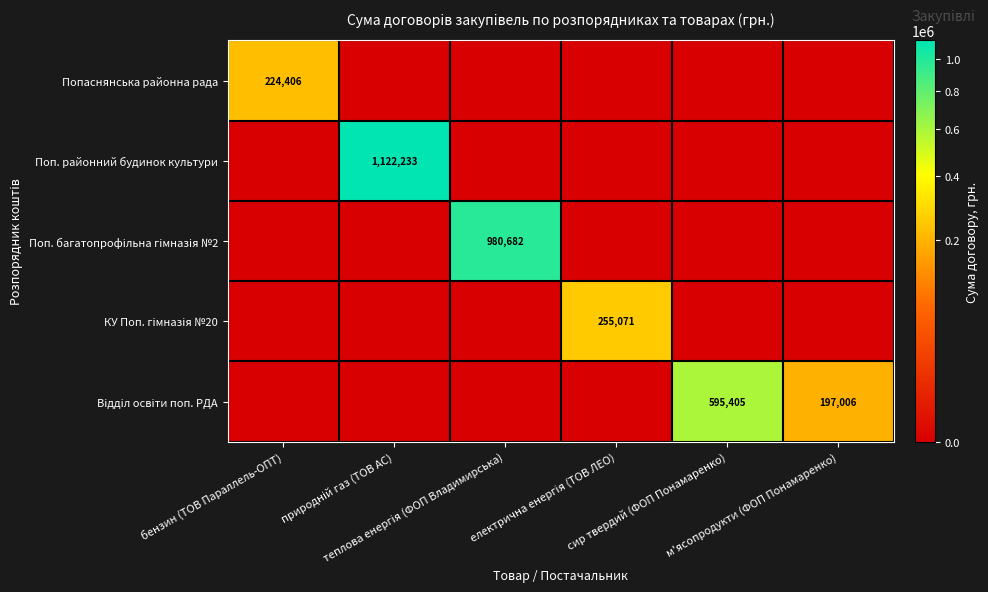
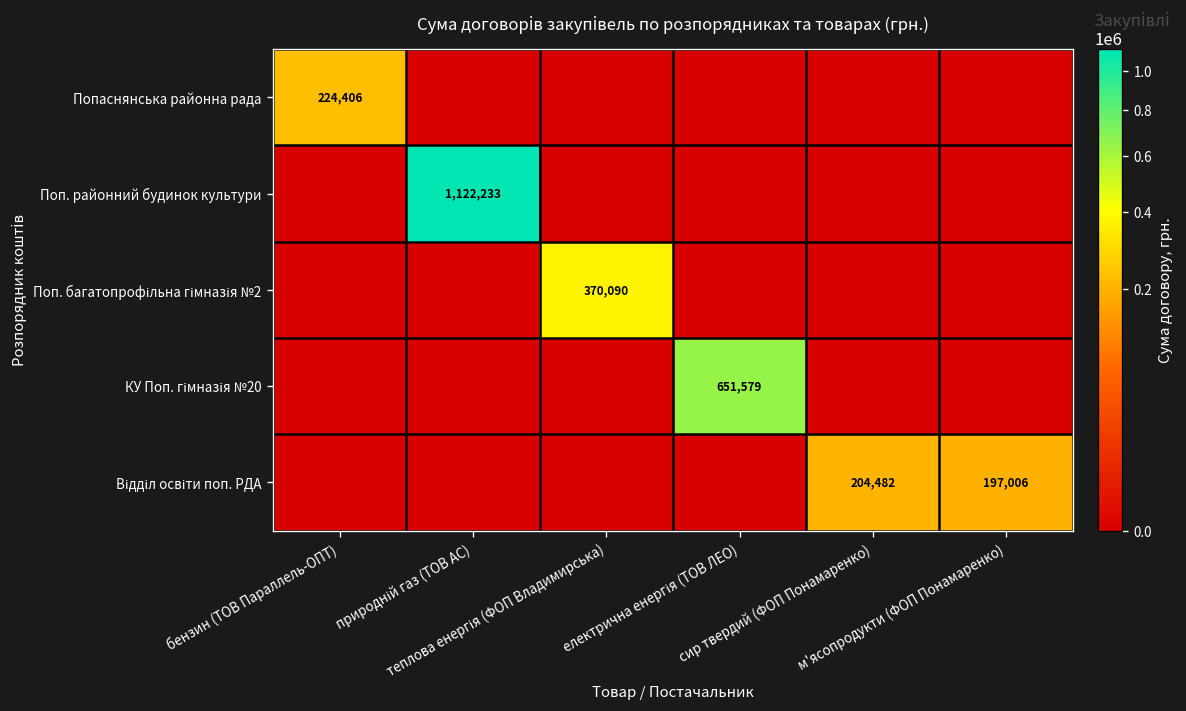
Поп. багатопрофільна гімназія №2, теплова енергія (ФОП Владимирська): 980,682 -> 370,090
КУ Поп. гімназія №20, електрична енергія (ТОВ ЛЕО): 255,071 -> 651,579
Відділ освіти поп. РДА, сир твердий (ФОП Понамаренко): 595,405 -> 204,482
